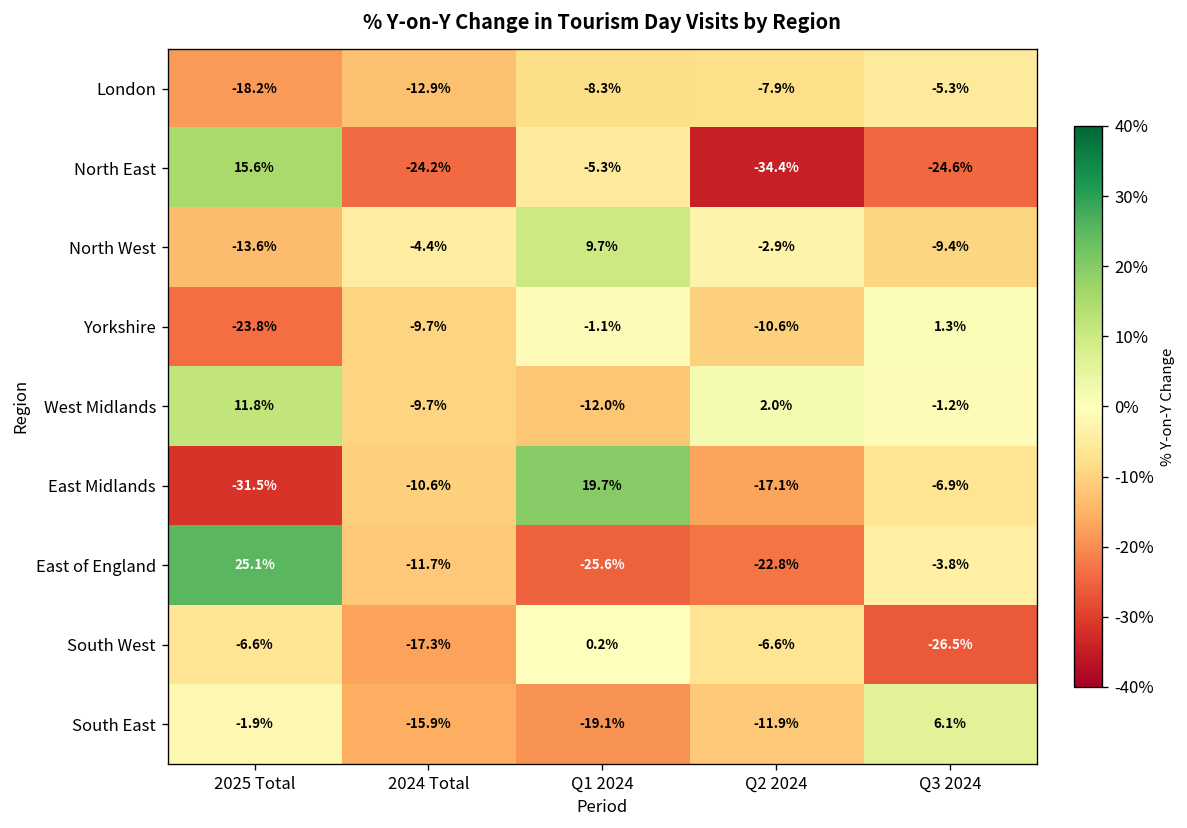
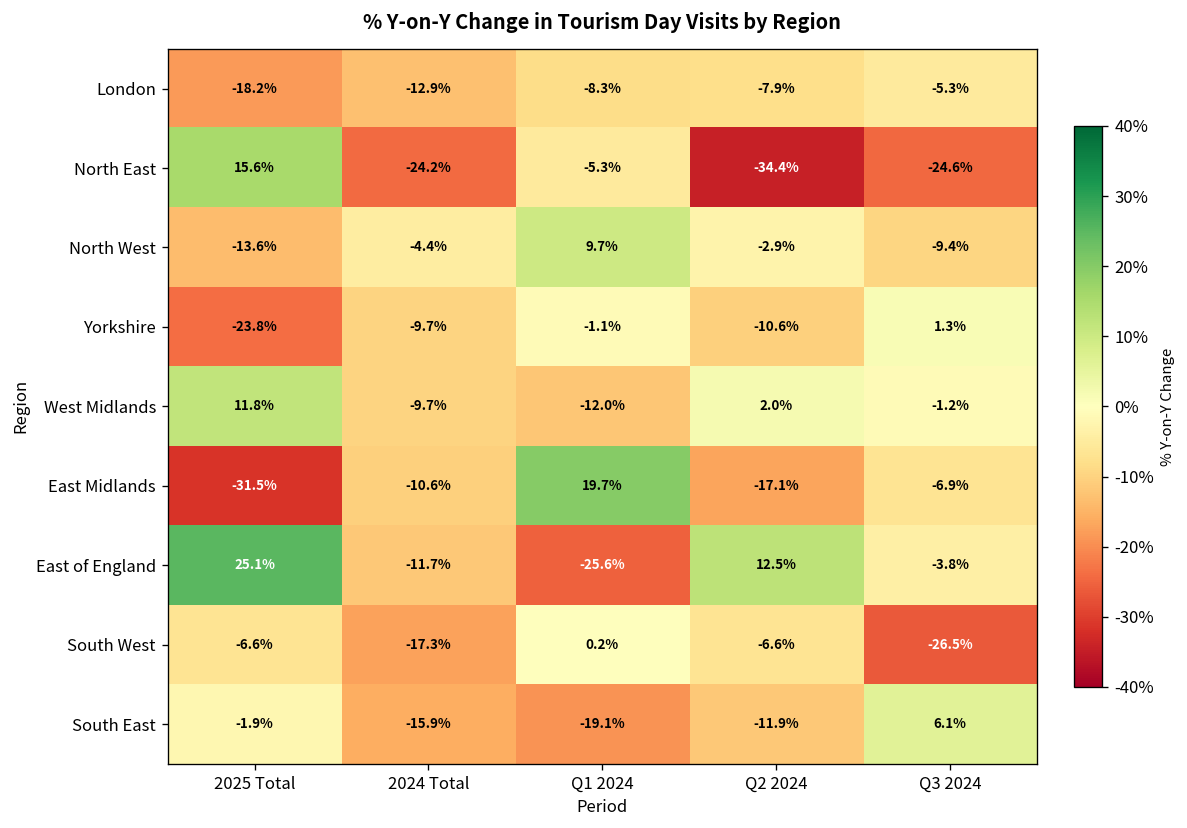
East of England, Q2 2024: -22.8% -> 12.5%
